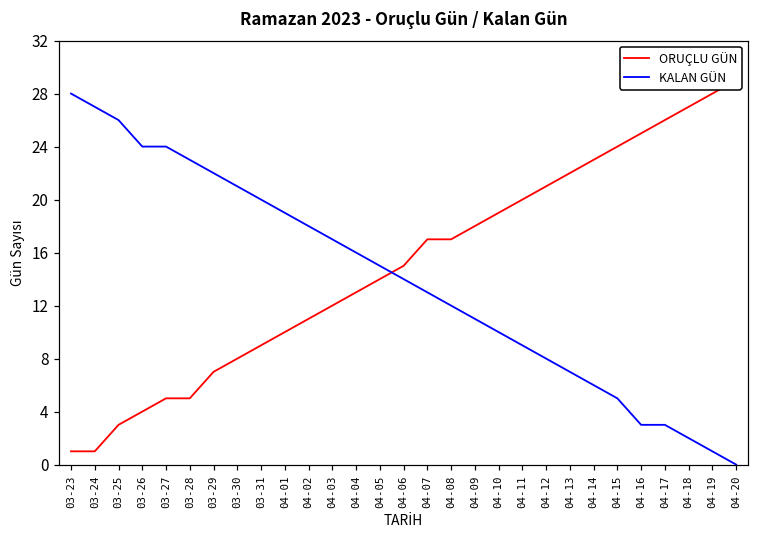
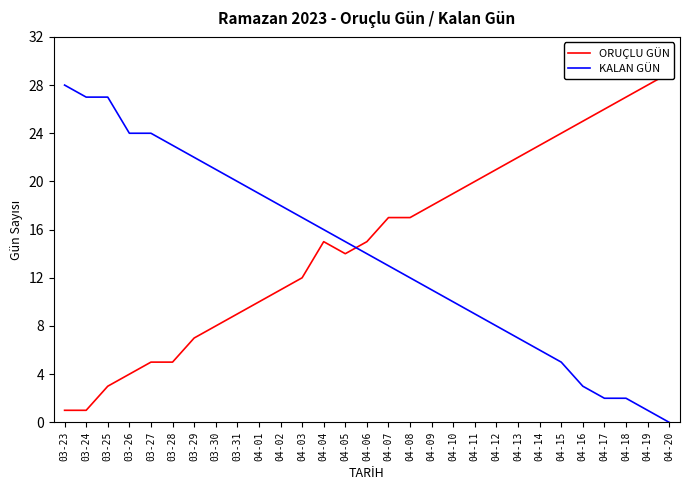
KALAN GÜN, 03-25: 26.0 -> 27.0
ORUÇLU GÜN, 04-04: 13 -> 15
KALAN GÜN, 04-17: 3.0 -> 2.0
